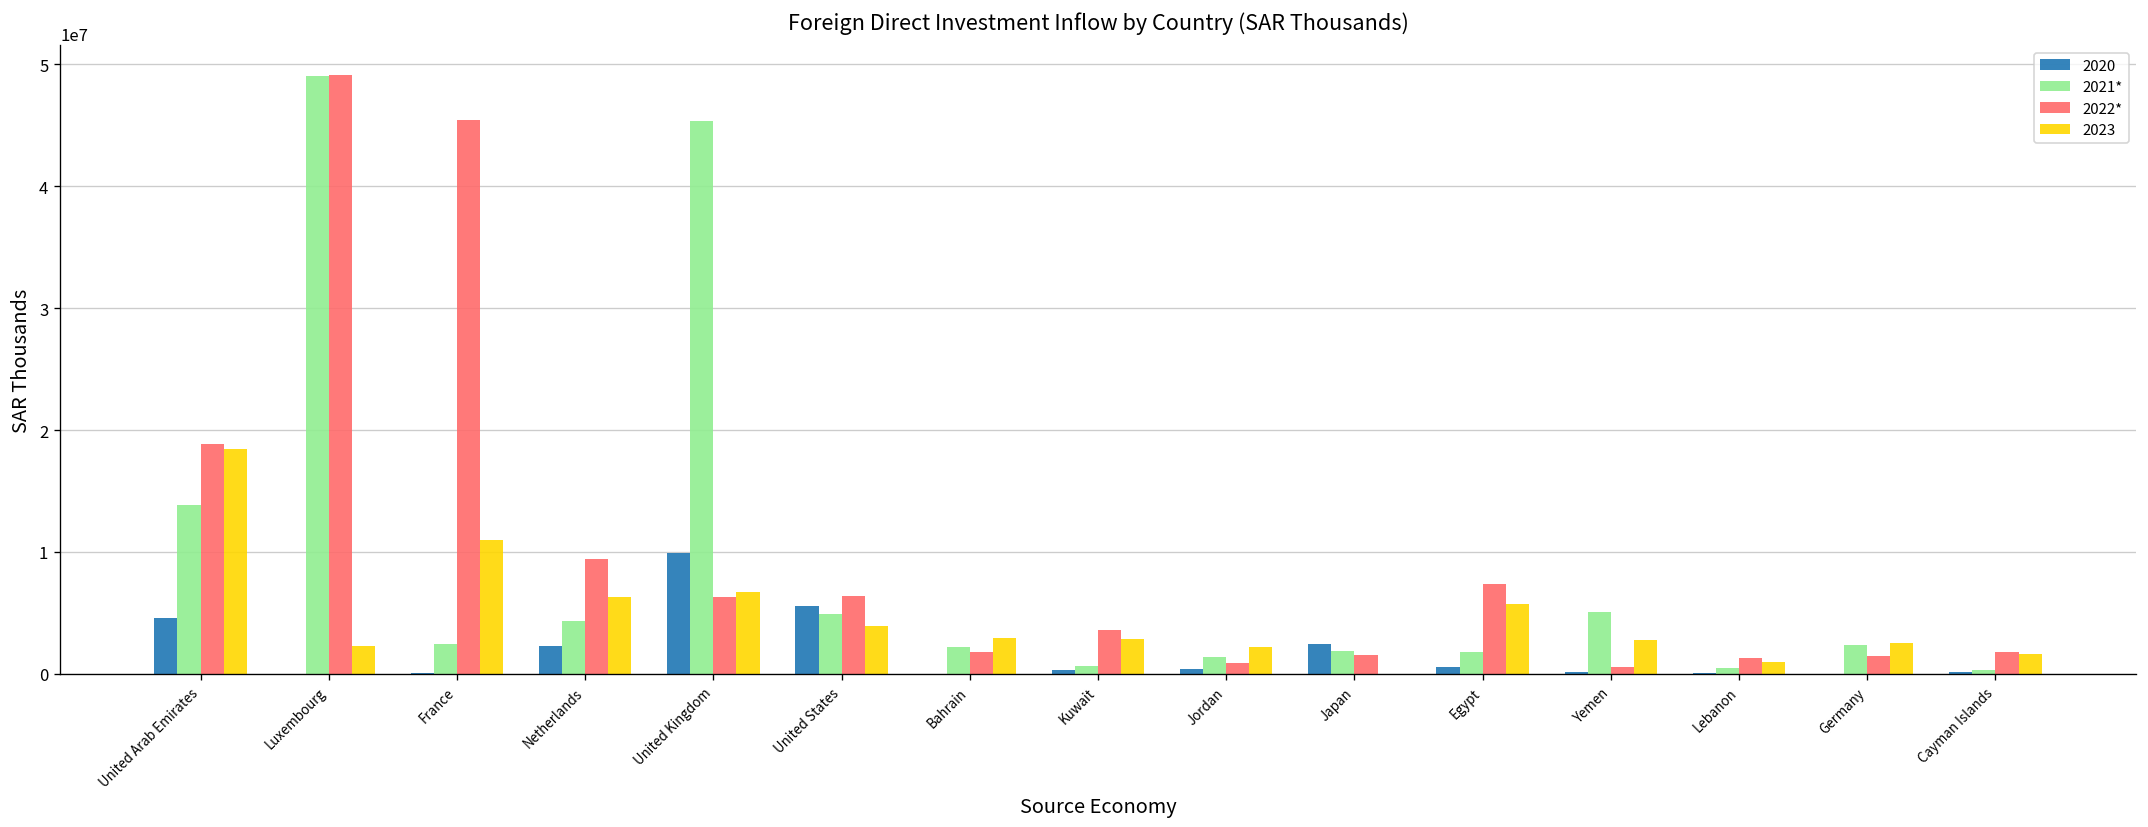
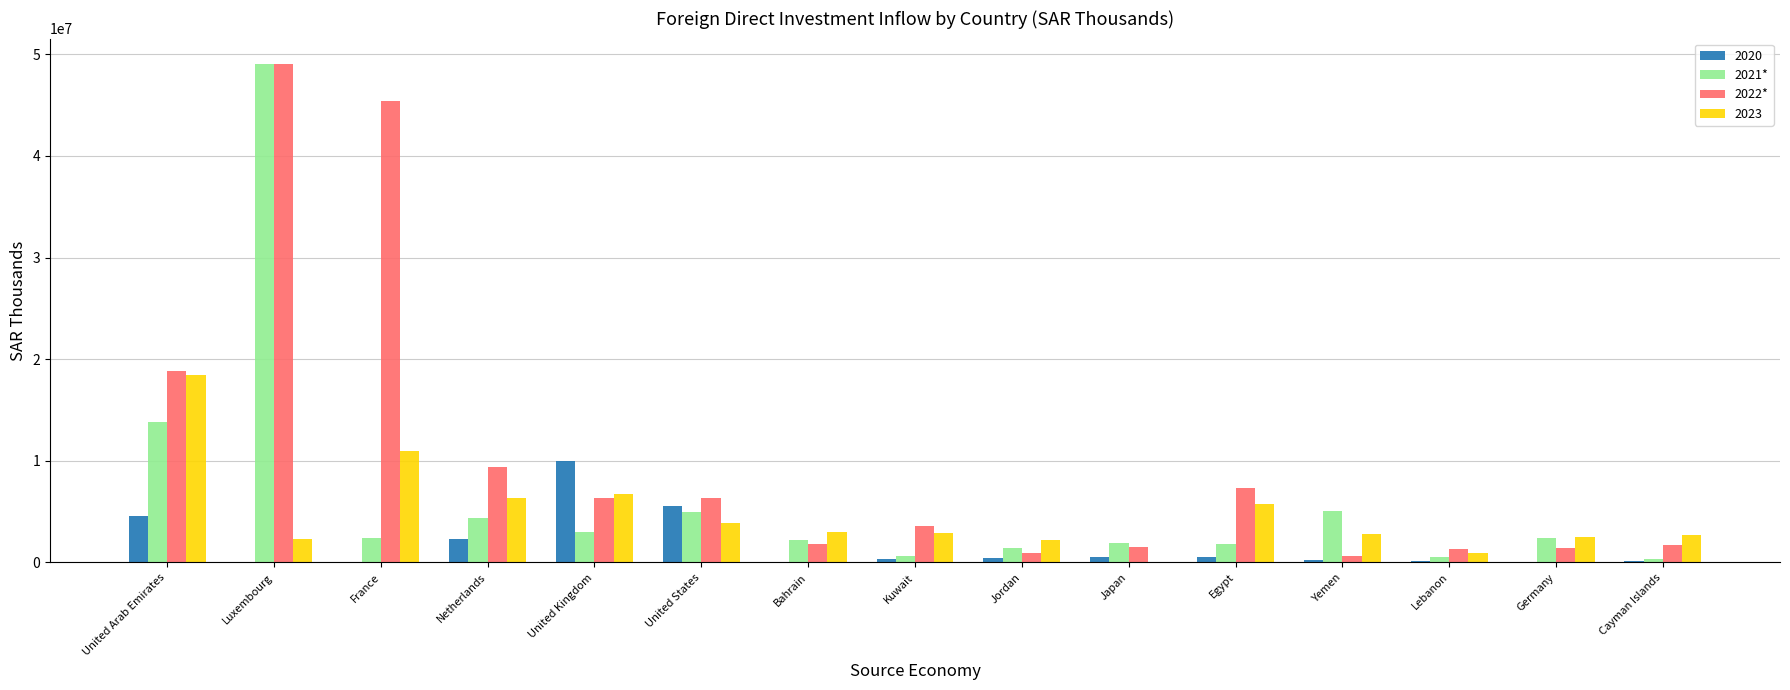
2021*, United Kingdom: 45300000 -> 3000000
2020, Japan: 2400000 -> 500000
2023, Cayman Islands: 1700000 -> 2700000
